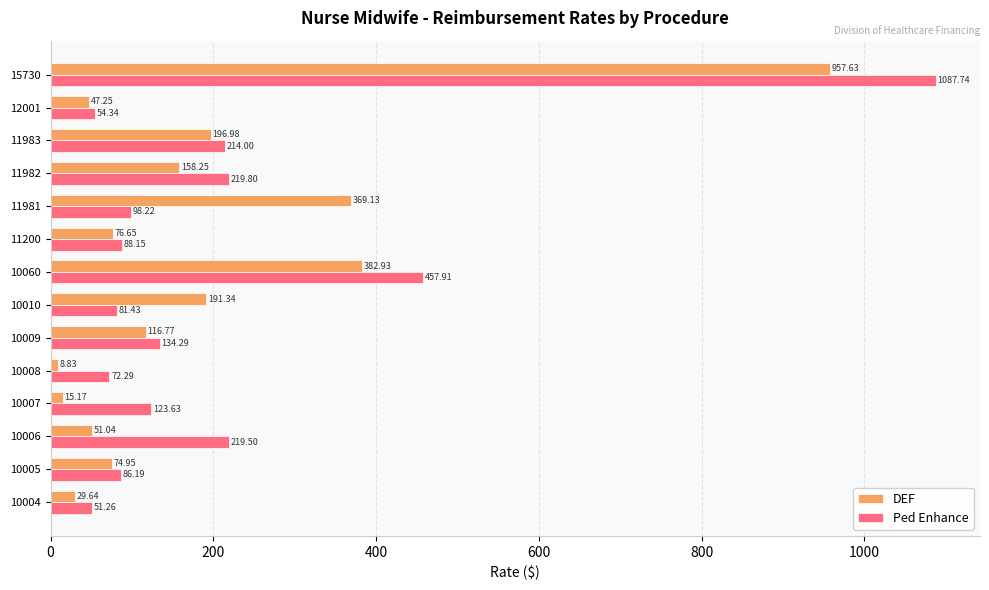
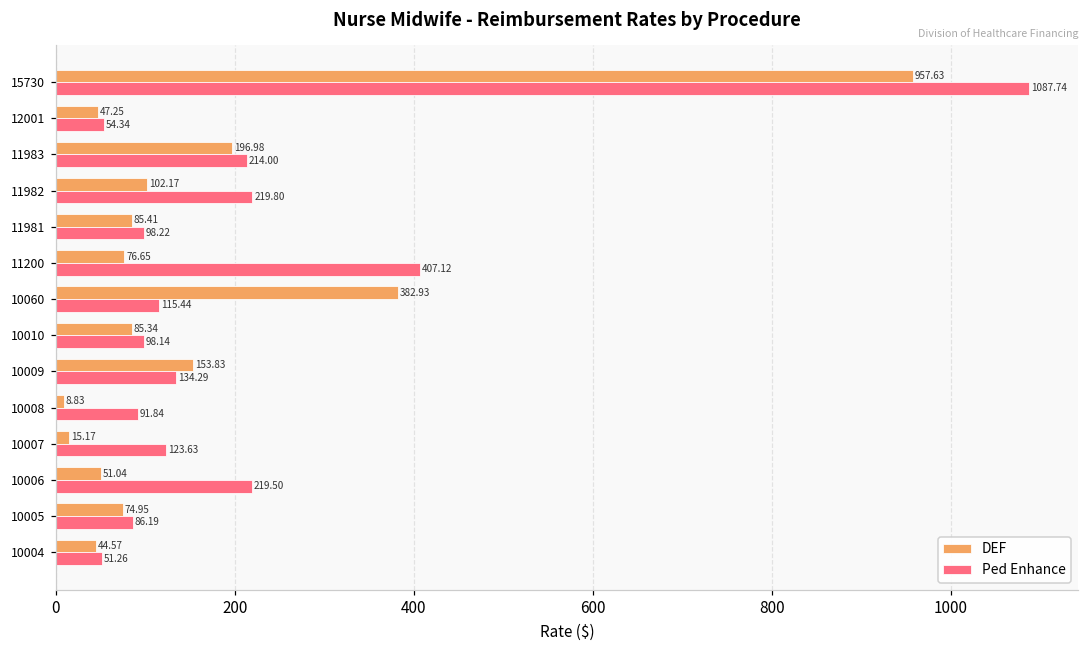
DEF, 11982: 158.25 -> 102.17
DEF, 11981: 369.13 -> 85.41
Ped Enhance, 11200: 88.15 -> 407.12
Ped Enhance, 10060: 457.91 -> 115.44
DEF, 10010: 191.34 -> 85.34
Ped Enhance, 10010: 81.43 -> 98.14
DEF, 10009: 116.77 -> 153.83
Ped Enhance, 10008: 72.29 -> 91.84
DEF, 10004: 29.64 -> 44.57
